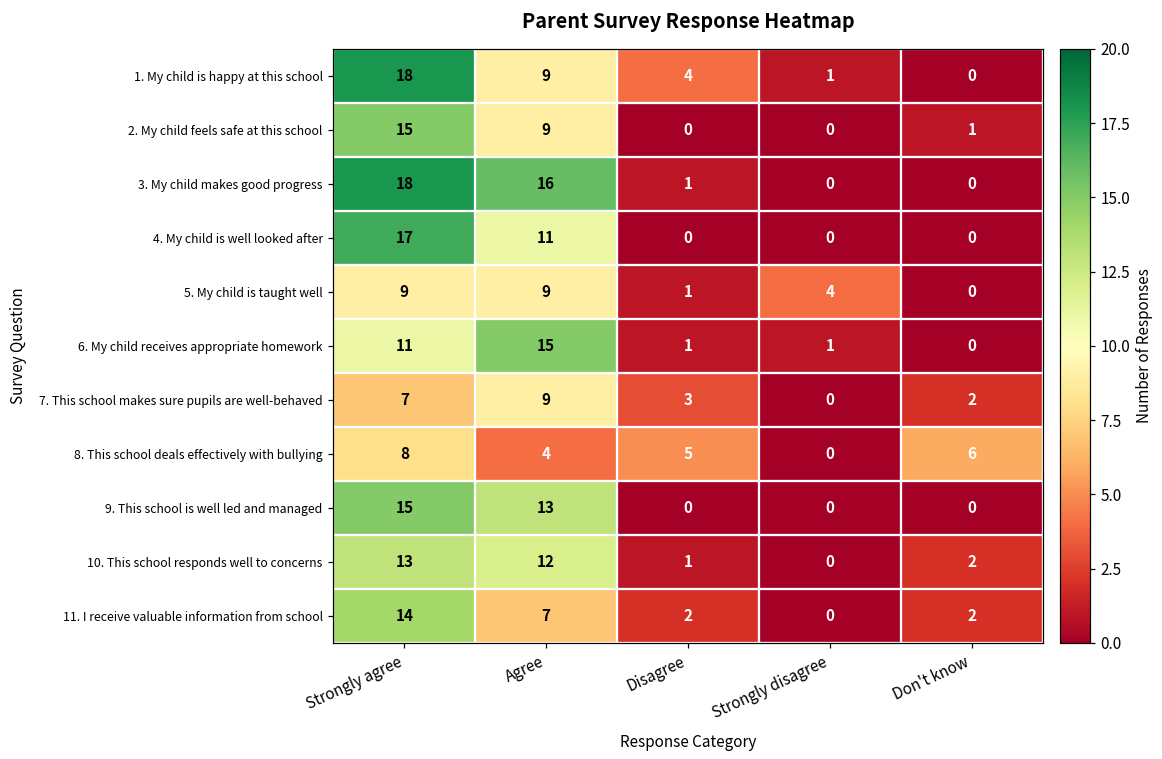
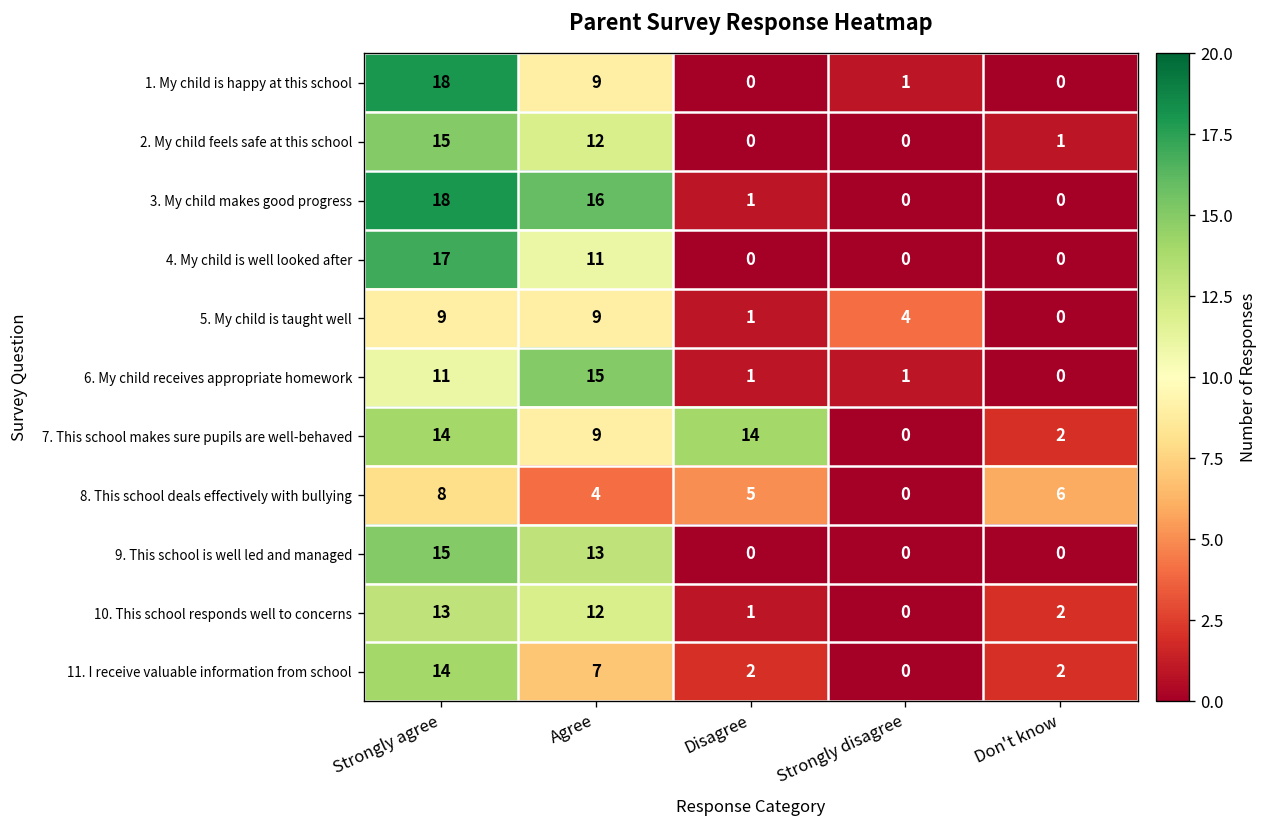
1. My child is happy at this school, Disagree: 4 -> 0
2. My child feels safe at this school, Agree: 9 -> 12
7. This school makes sure pupils are well-behaved, Strongly agree: 7 -> 14
7. This school makes sure pupils are well-behaved, Disagree: 3 -> 14
